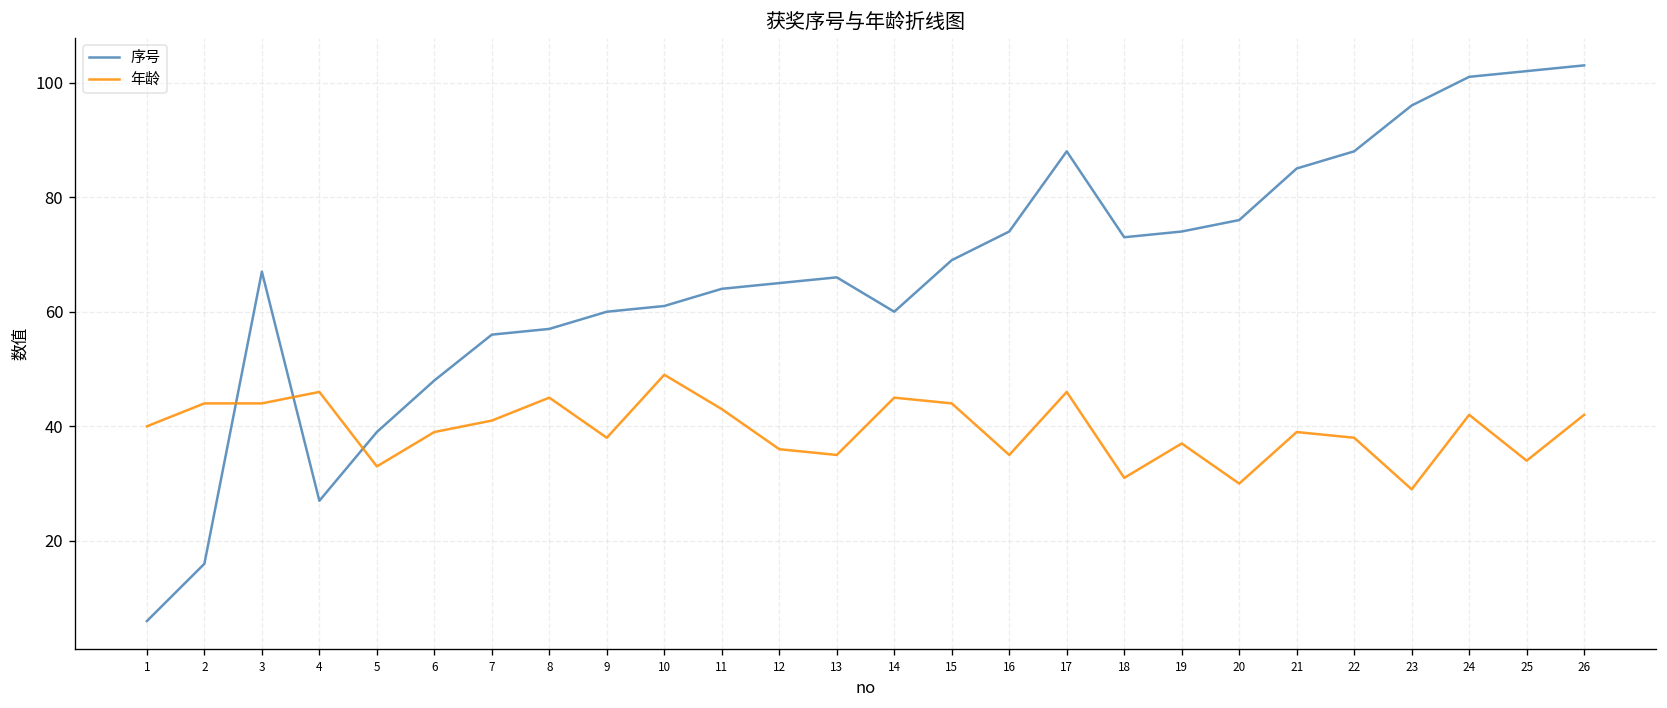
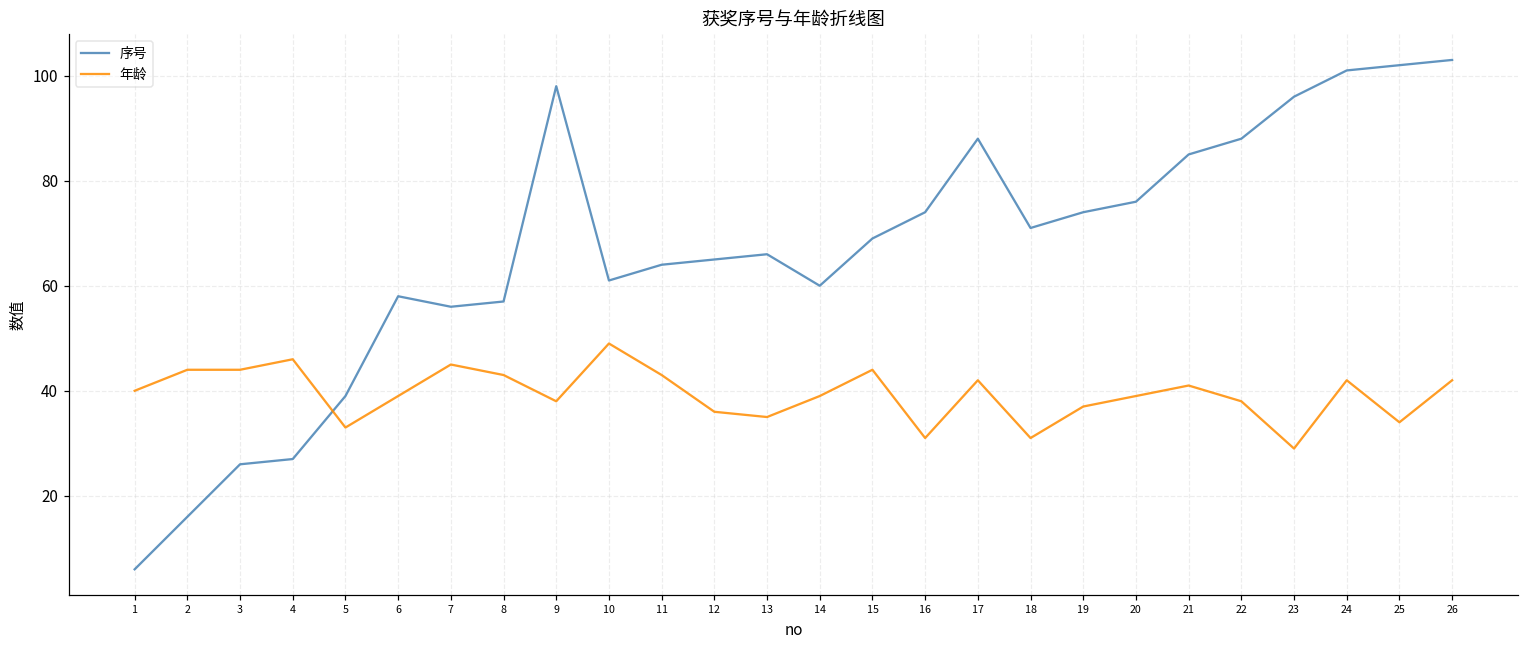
序号, 3: 67 -> 26
序号, 6: 48 -> 58
年龄, 7: 41 -> 45
年龄, 8: 45 -> 43
序号, 9: 60 -> 98
年龄, 14: 45 -> 39
年龄, 16: 35 -> 31
年龄, 17: 46 -> 42
序号, 18: 73 -> 71
年龄, 20: 30 -> 39
年龄, 21: 39 -> 41
